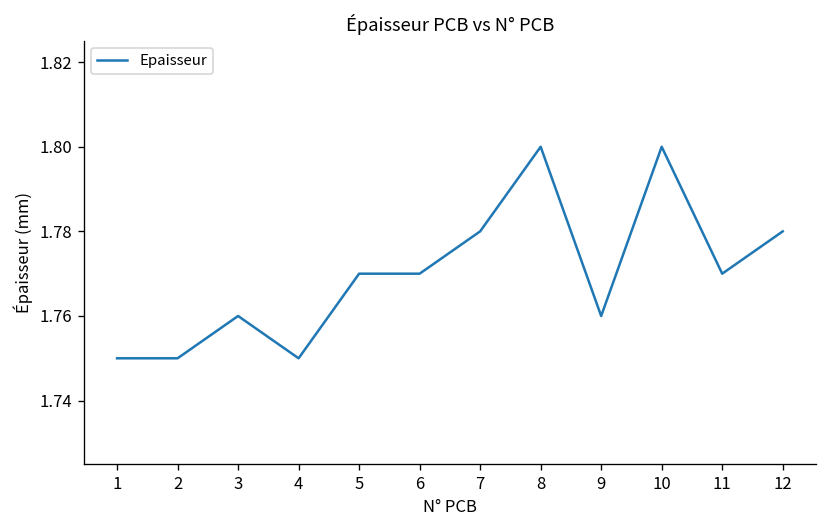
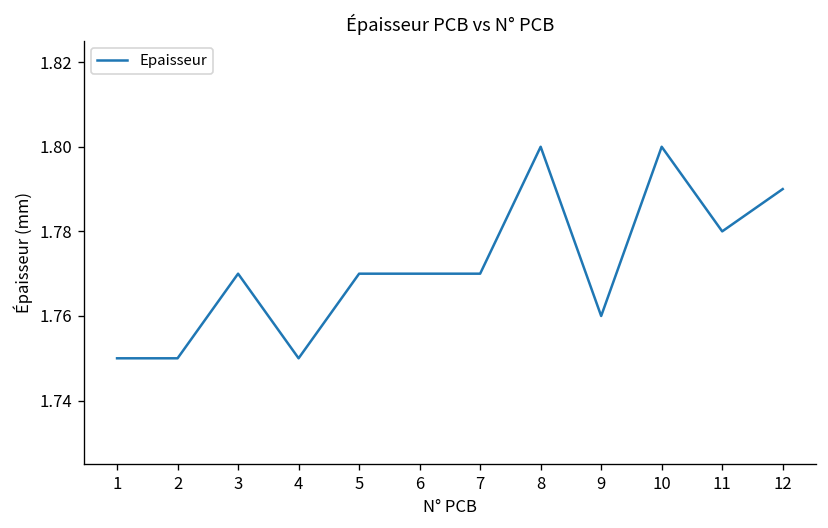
3: 1.76 -> 1.77
7: 1.78 -> 1.77
11: 1.77 -> 1.78
12: 1.78 -> 1.79
